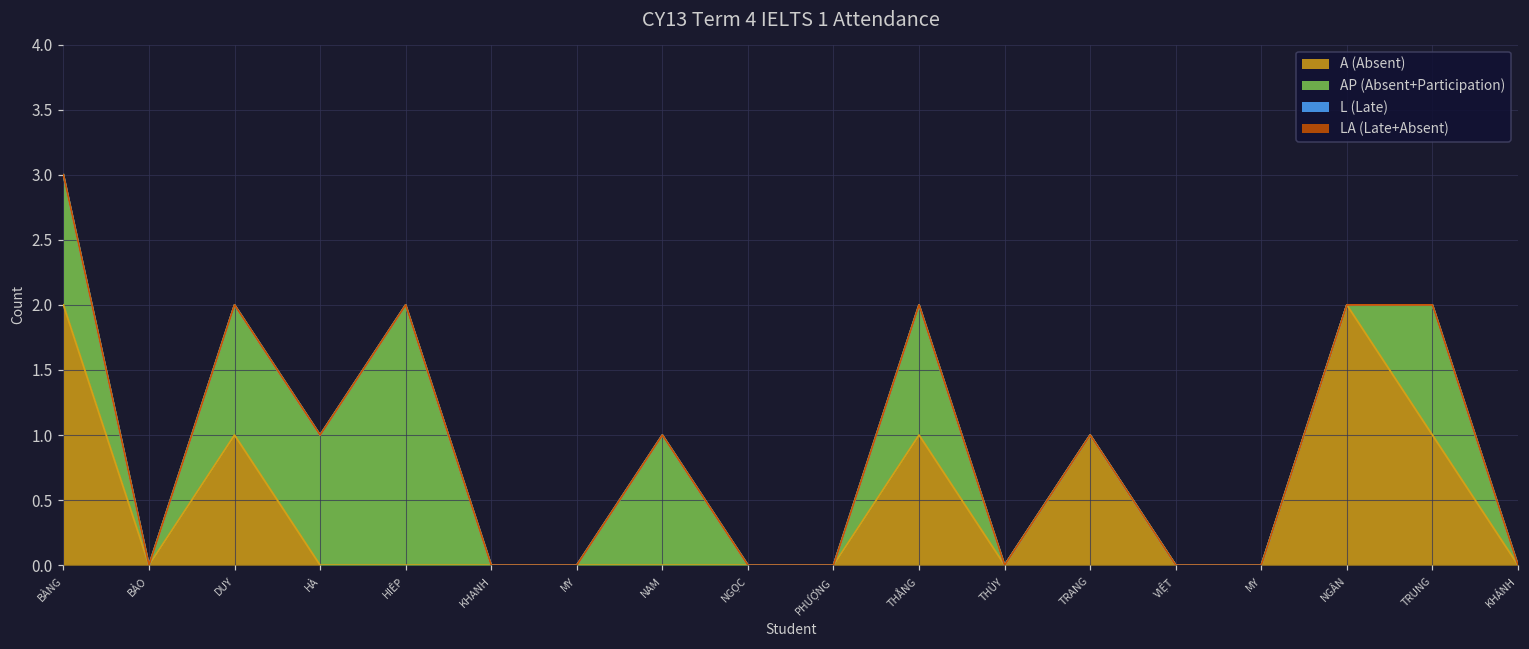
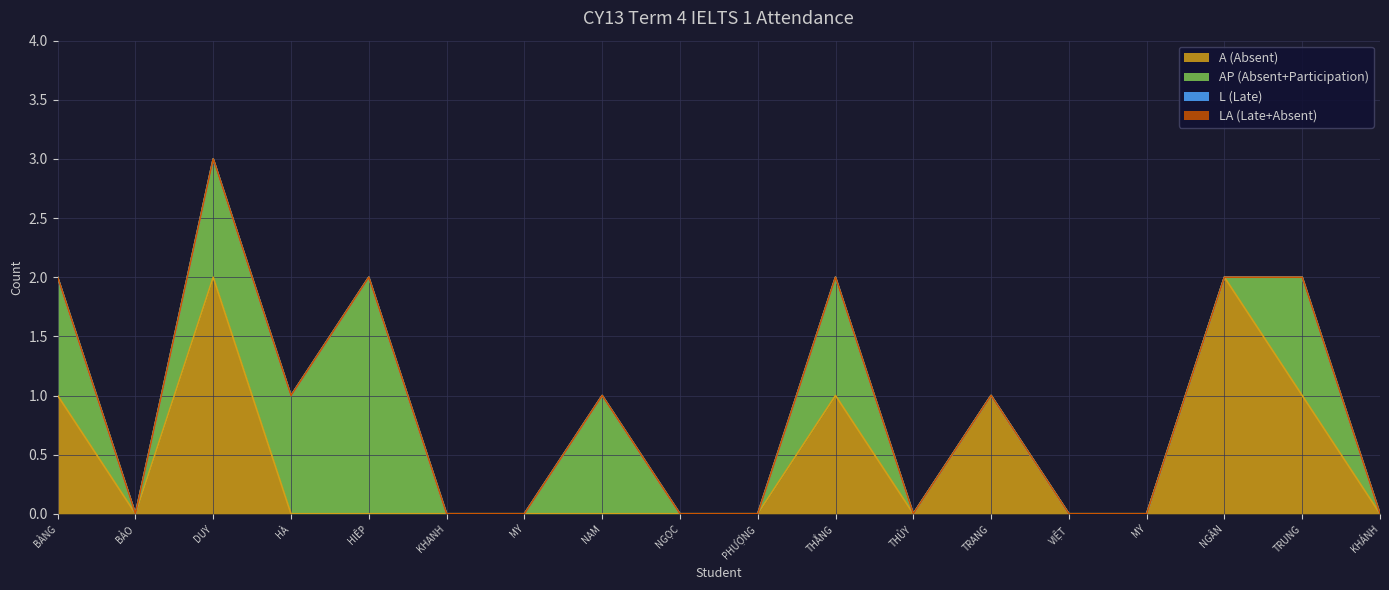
A (Absent), BÀNG: 2 -> 1
A (Absent), DUY: 1 -> 2
